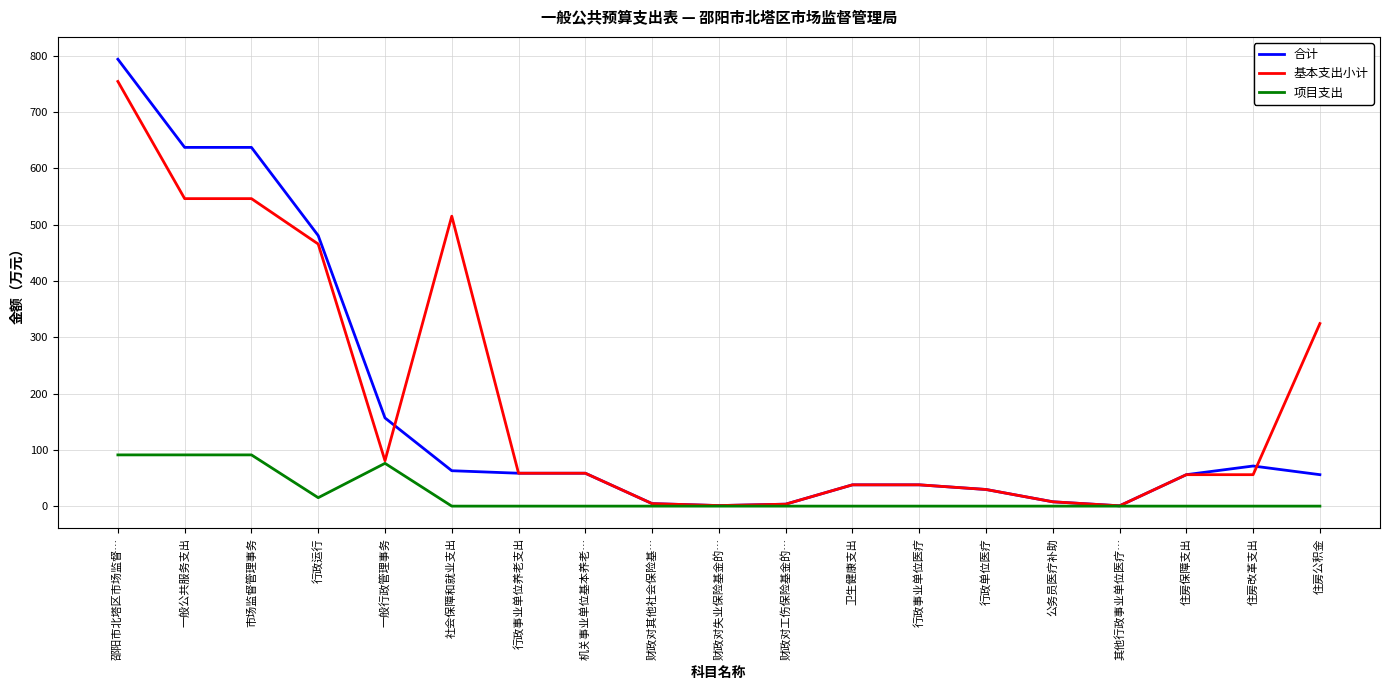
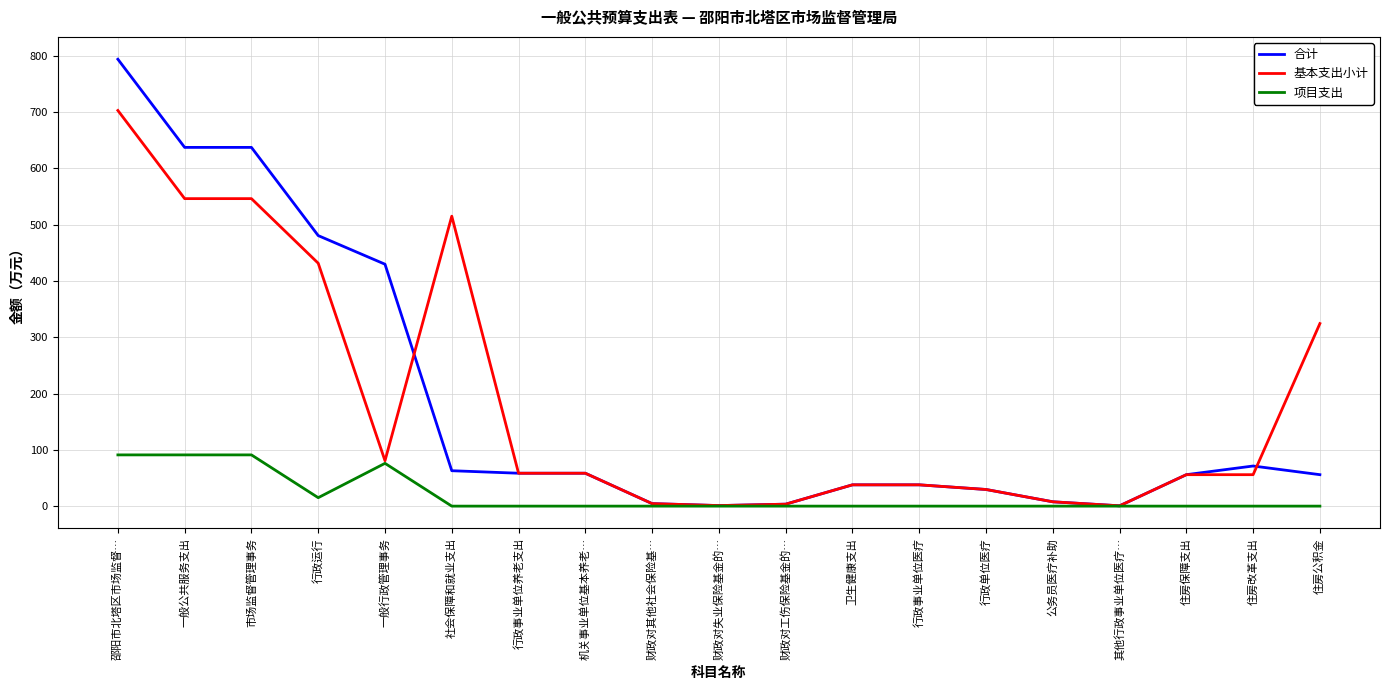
基本支出小计, 邵阳市北塔区市场监督…: 750 -> 700
基本支出小计, 行政运行: 470 -> 430
合计, 一般行政管理事务: 160 -> 430
